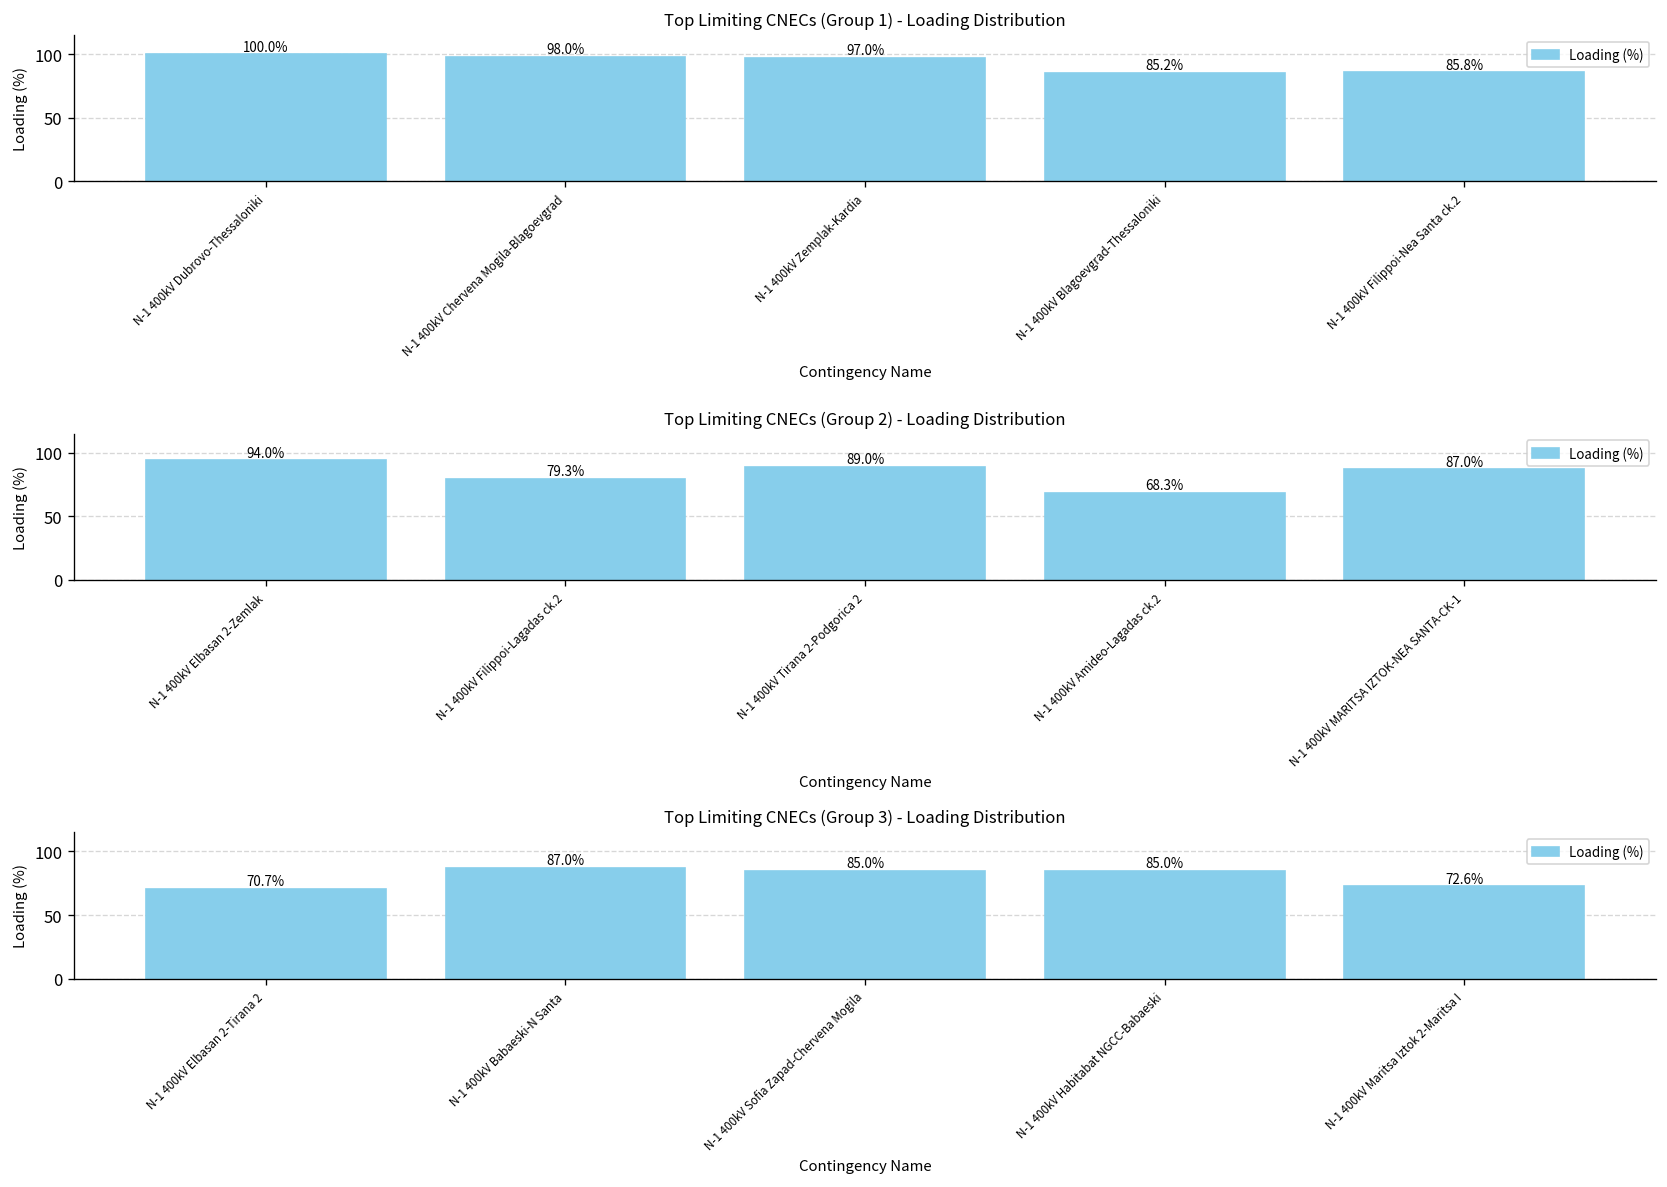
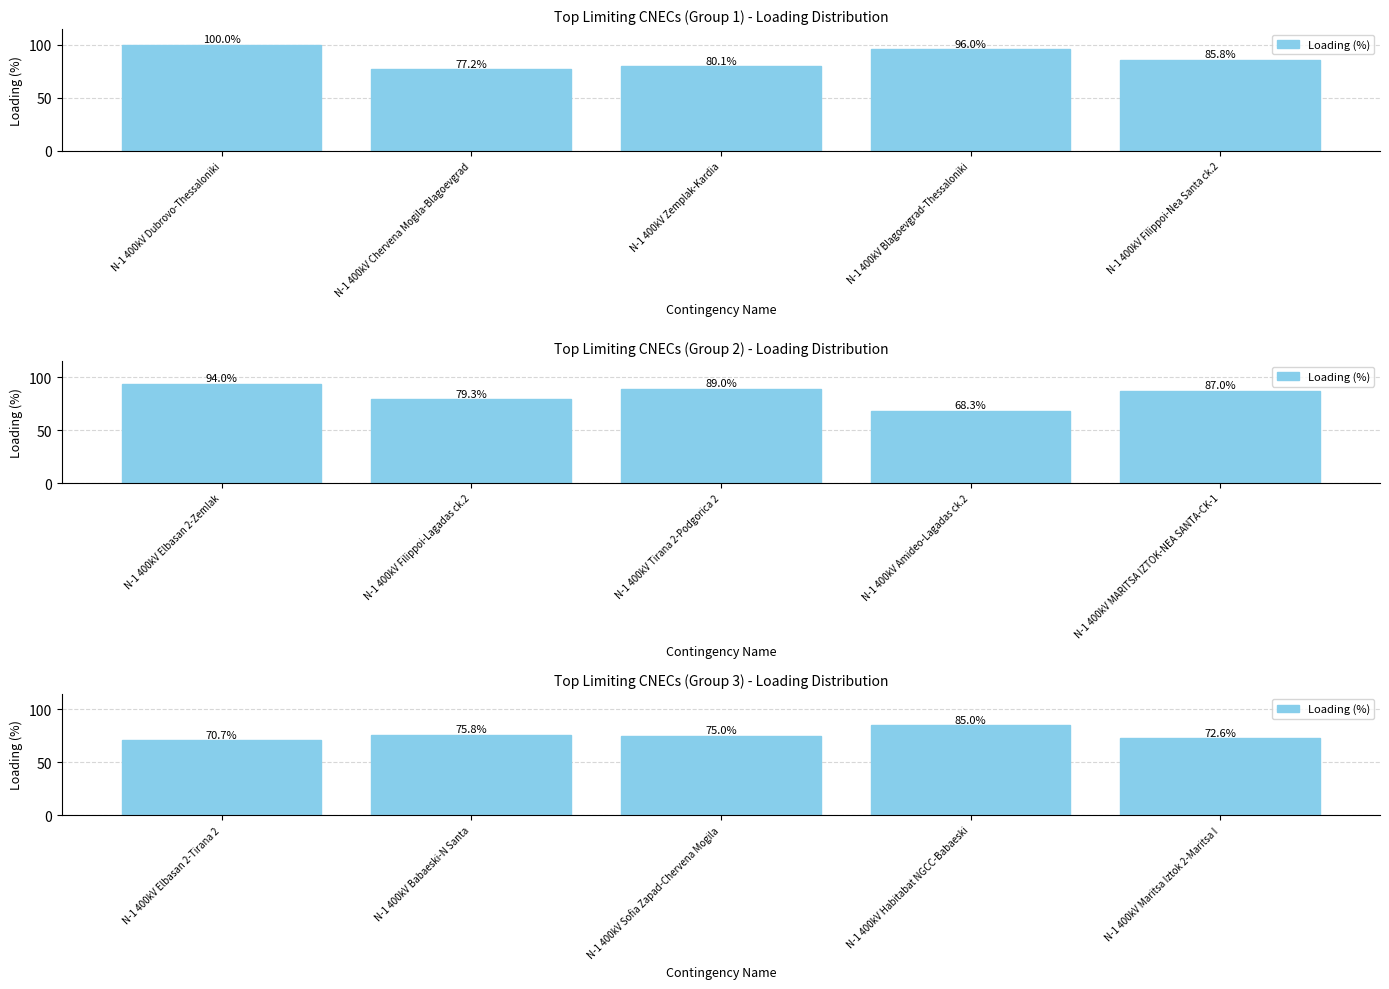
Top Limiting CNECs (Group 1) - Loading Distribution, N-1 400kV Chervena Mogila-Blagoevgrad: 98.0% -> 77.2%
Top Limiting CNECs (Group 1) - Loading Distribution, N-1 400kV Zemplak-Kardia: 97.0% -> 80.1%
Top Limiting CNECs (Group 1) - Loading Distribution, N-1 400kV Blagoevgrad-Thessaloniki: 85.2% -> 96.0%
Top Limiting CNECs (Group 3) - Loading Distribution, N-1 400kV Babaeski-N Santa: 87.0% -> 75.8%
Top Limiting CNECs (Group 3) - Loading Distribution, N-1 400kV Sofia Zapad-Chervena Mogila: 85.0% -> 75.0%
